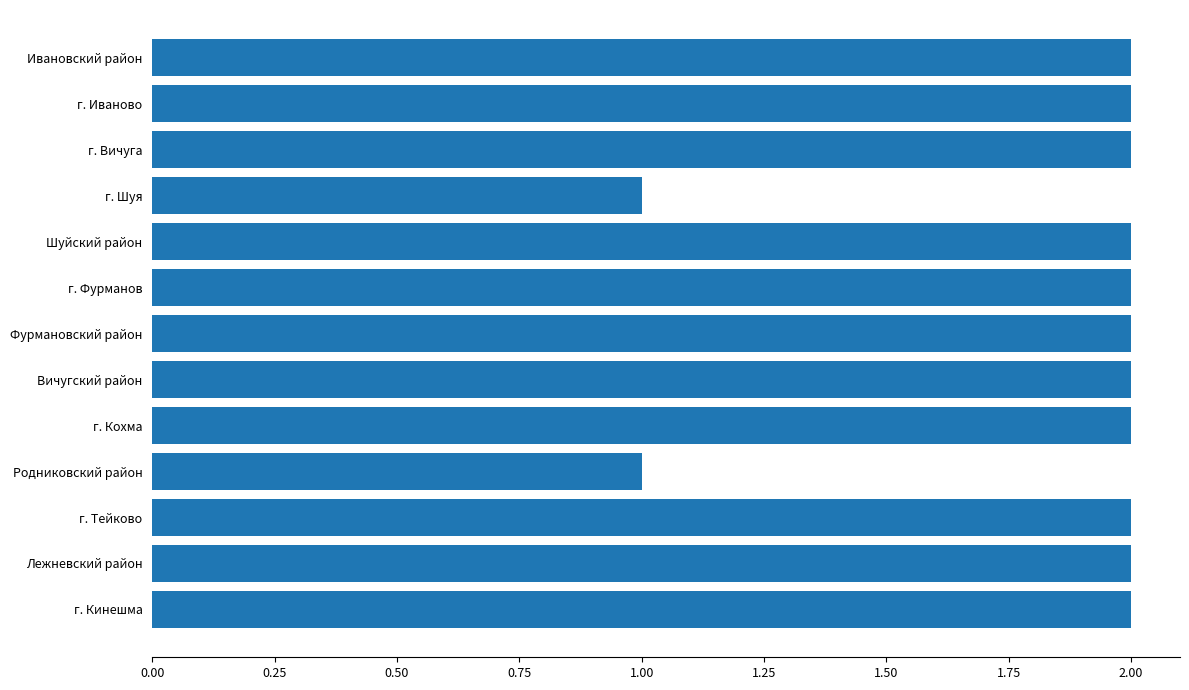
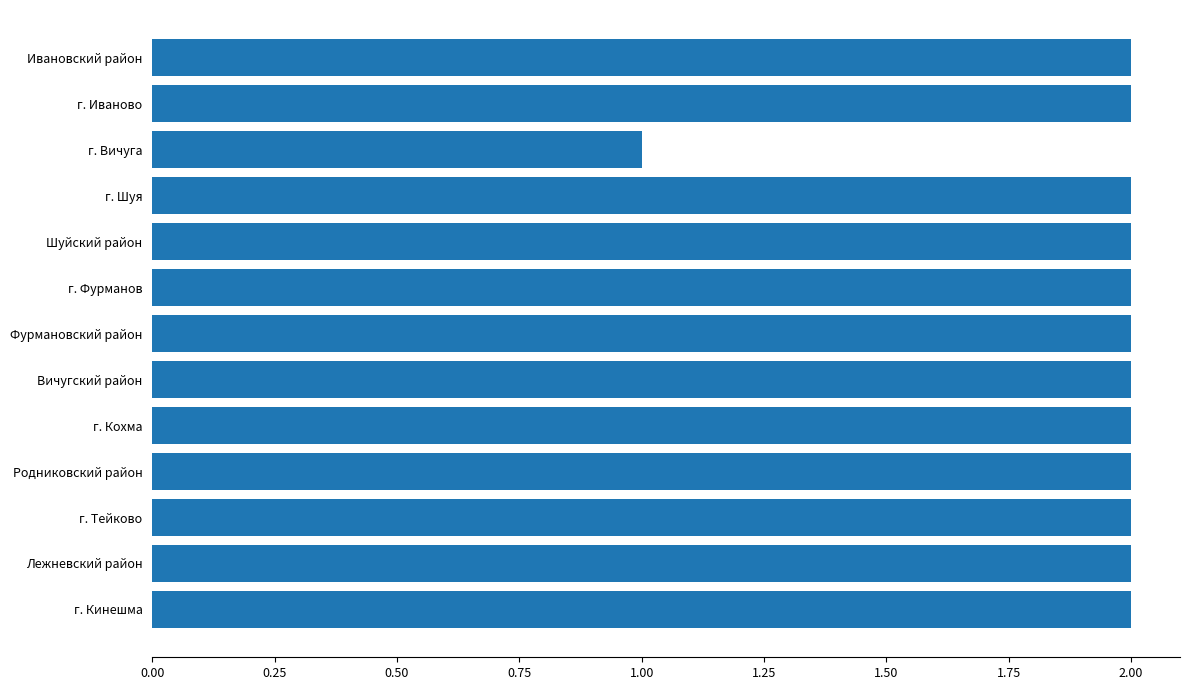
г. Вичуга: 2 -> 1
г. Шуя: 1 -> 2
Родниковский район: 1 -> 2
